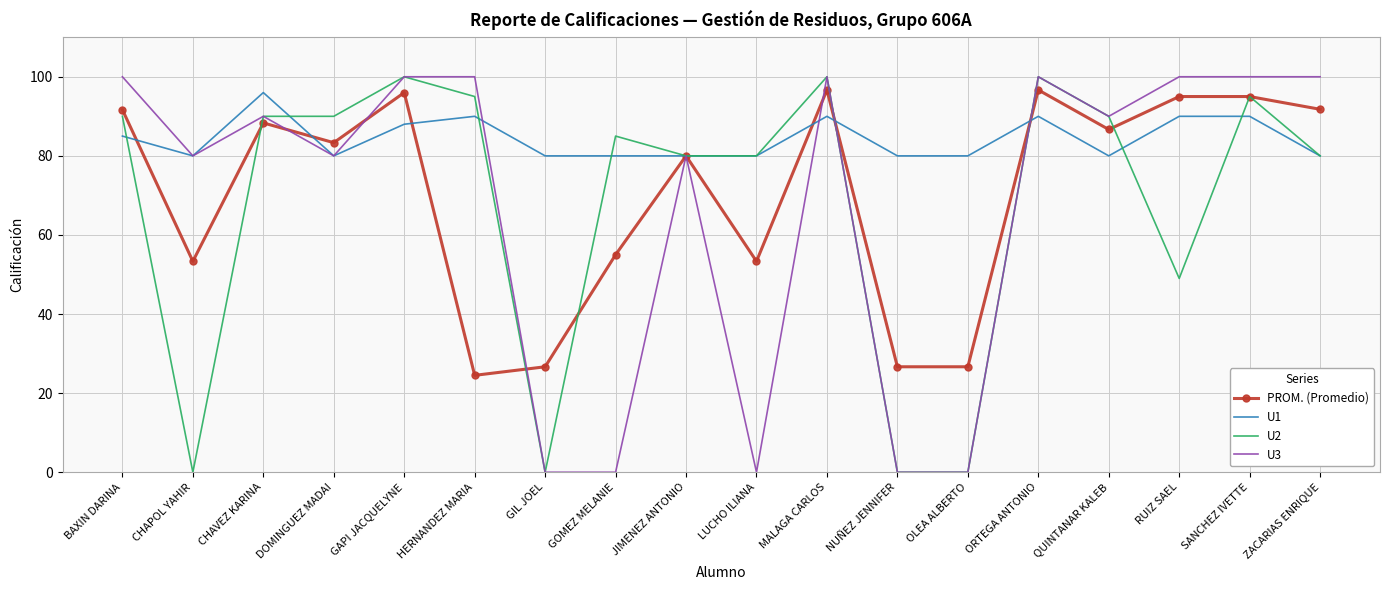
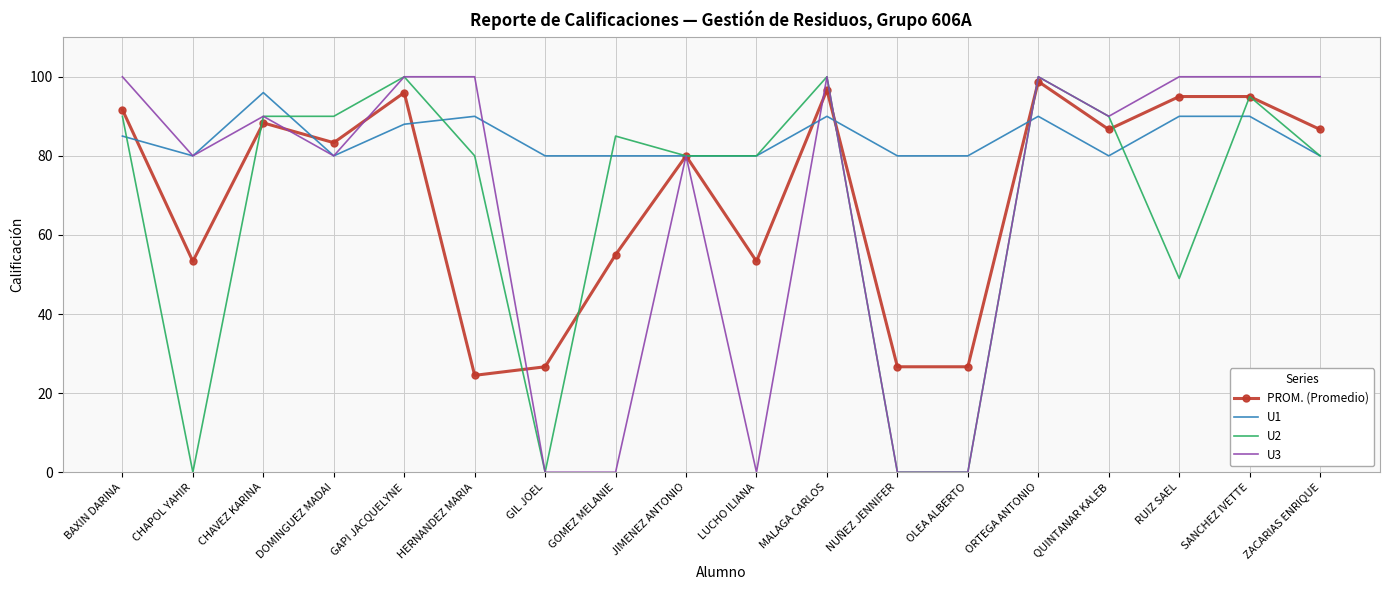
U2, HERNANDEZ MARIA: 95 -> 80
PROM. (Promedio), ORTEGA ANTONIO: 97 -> 99
PROM. (Promedio), ZACARIAS ENRIQUE: 92 -> 87
